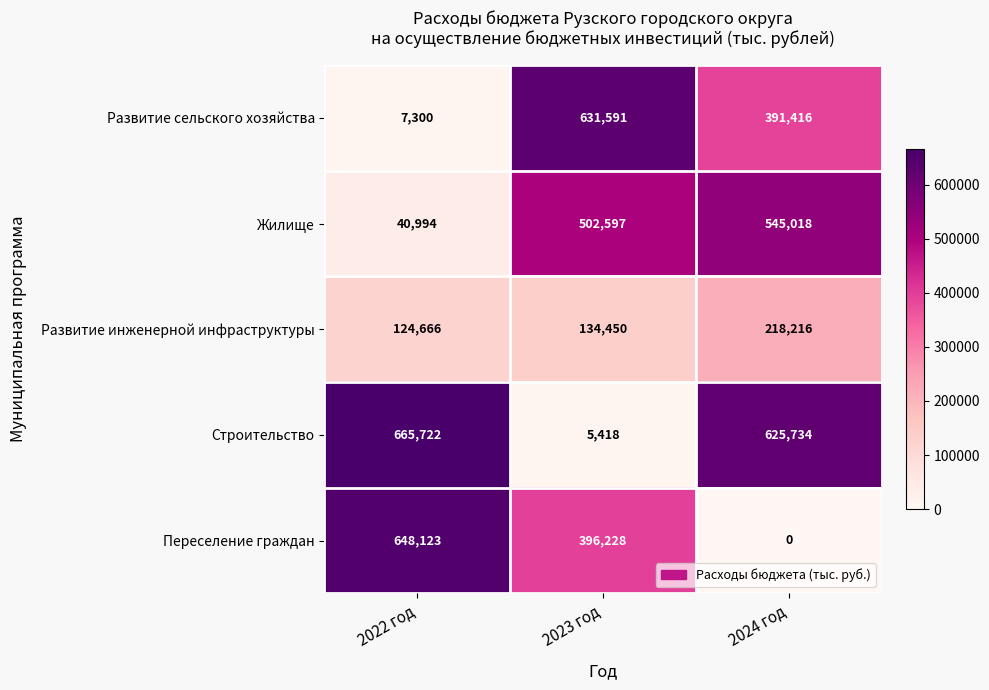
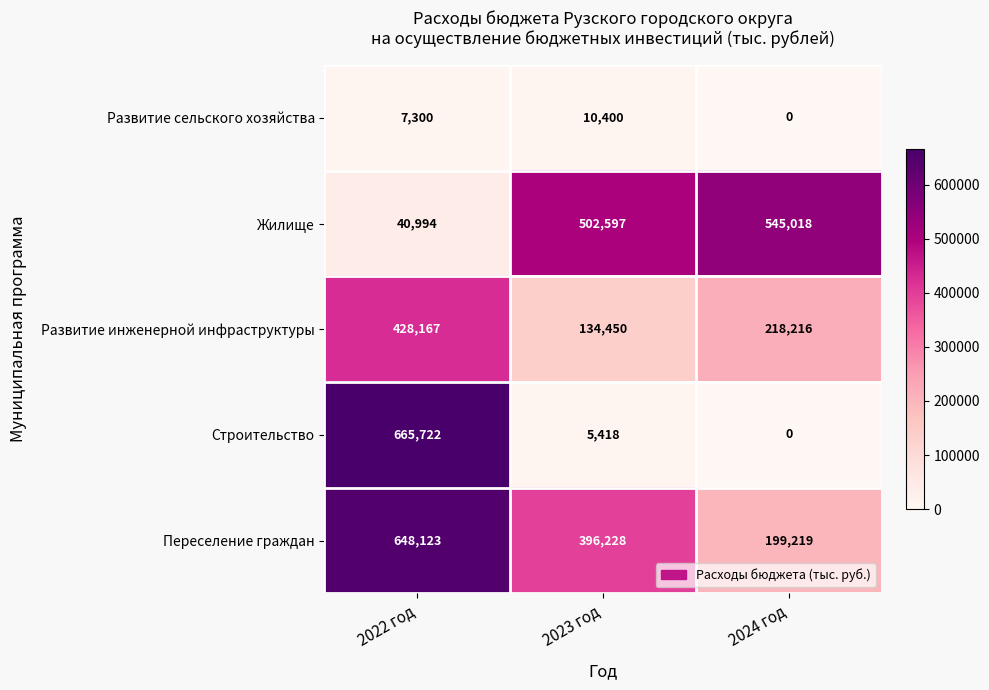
Развитие сельского хозяйства, 2023 год: 631,591 -> 10,400
Развитие сельского хозяйства, 2024 год: 391,416 -> 0
Развитие инженерной инфраструктуры, 2022 год: 124,666 -> 428,167
Строительство, 2024 год: 625,734 -> 0
Переселение граждан, 2024 год: 0 -> 199,219
